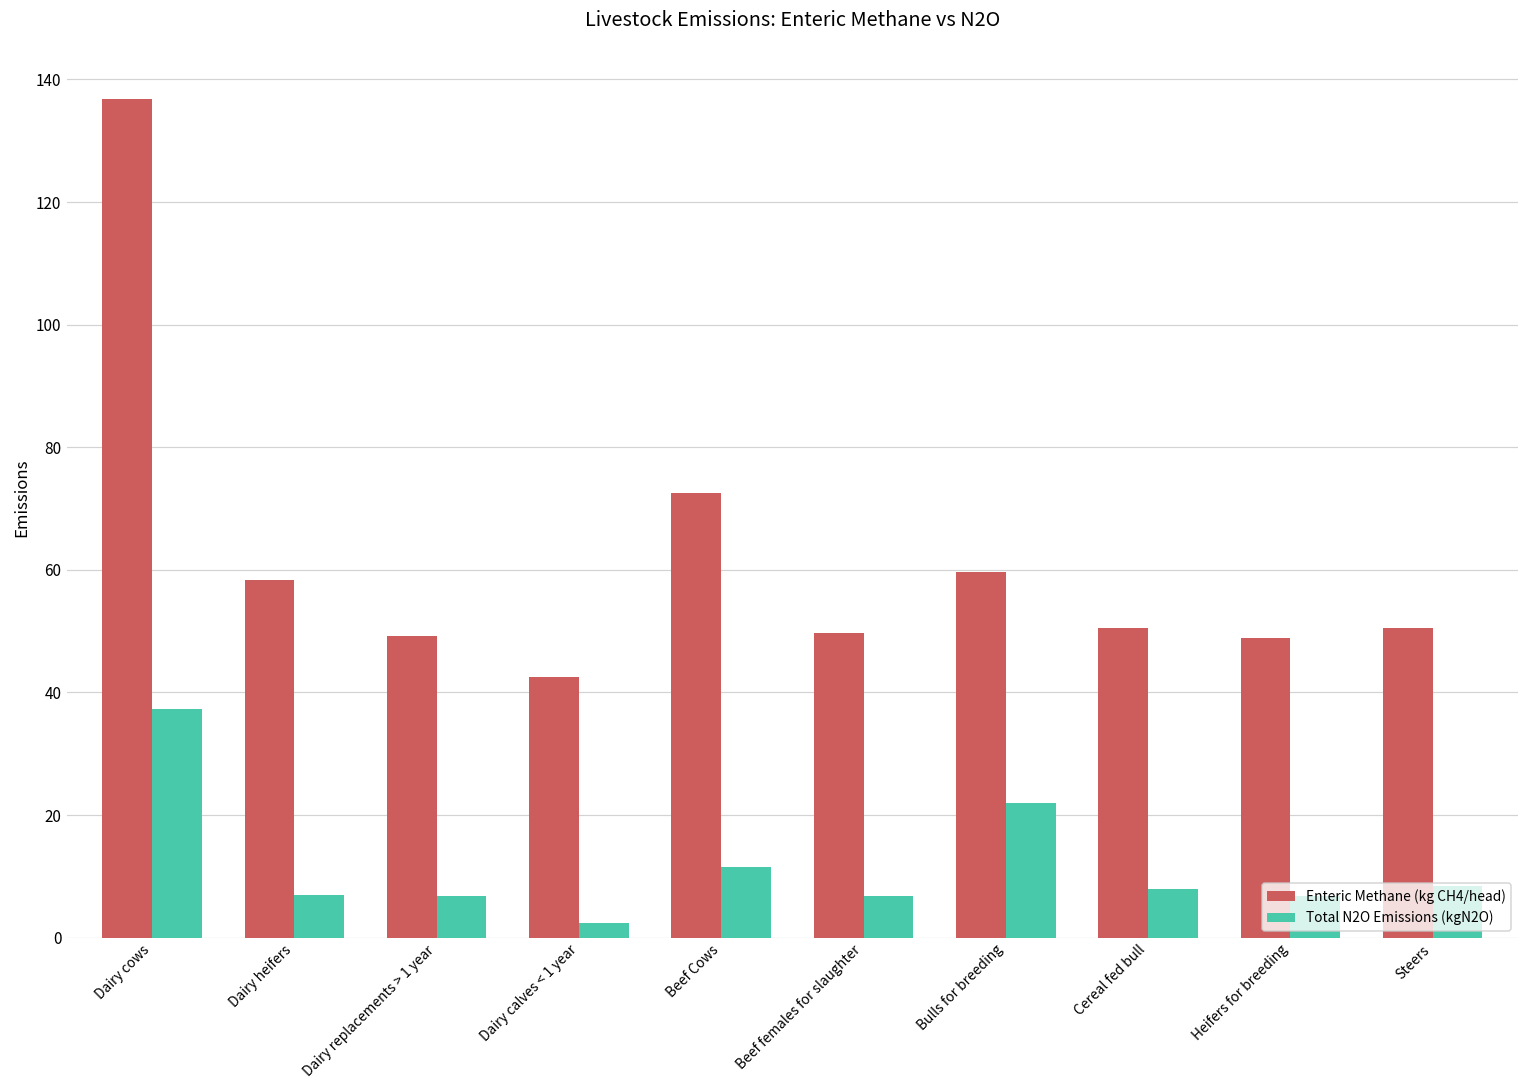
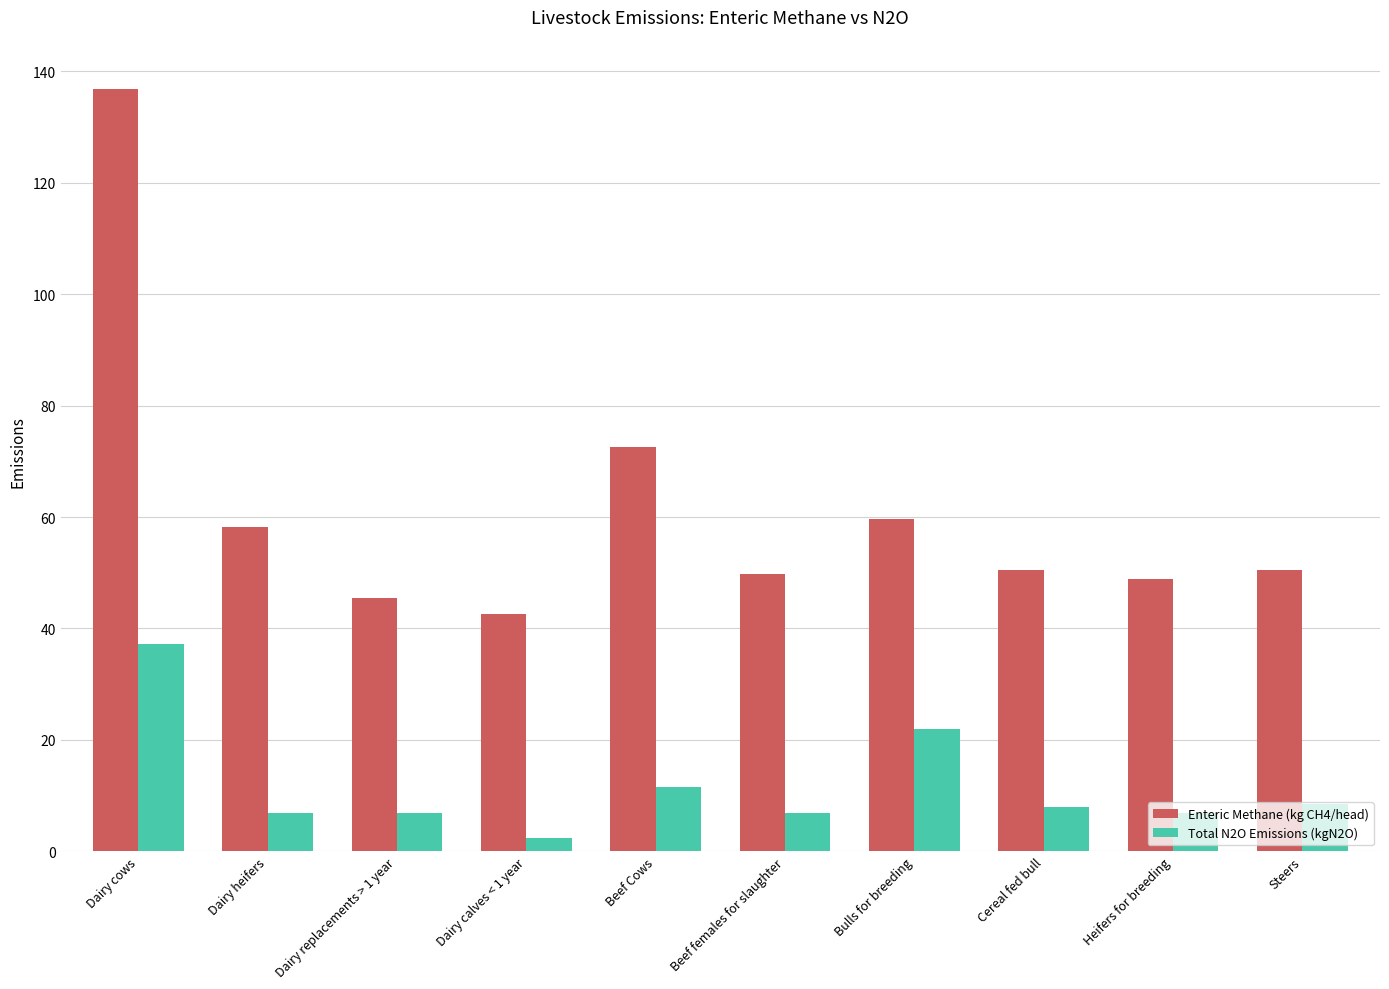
Enteric Methane (kg CH4/head), Dairy replacements > 1 year: 49 -> 45
